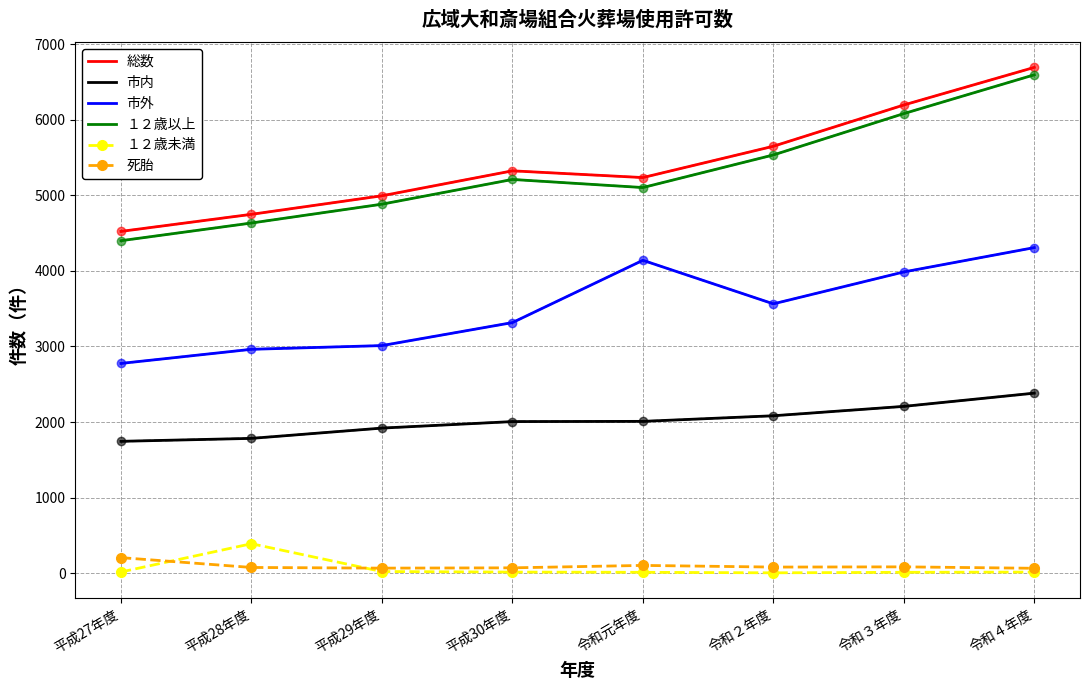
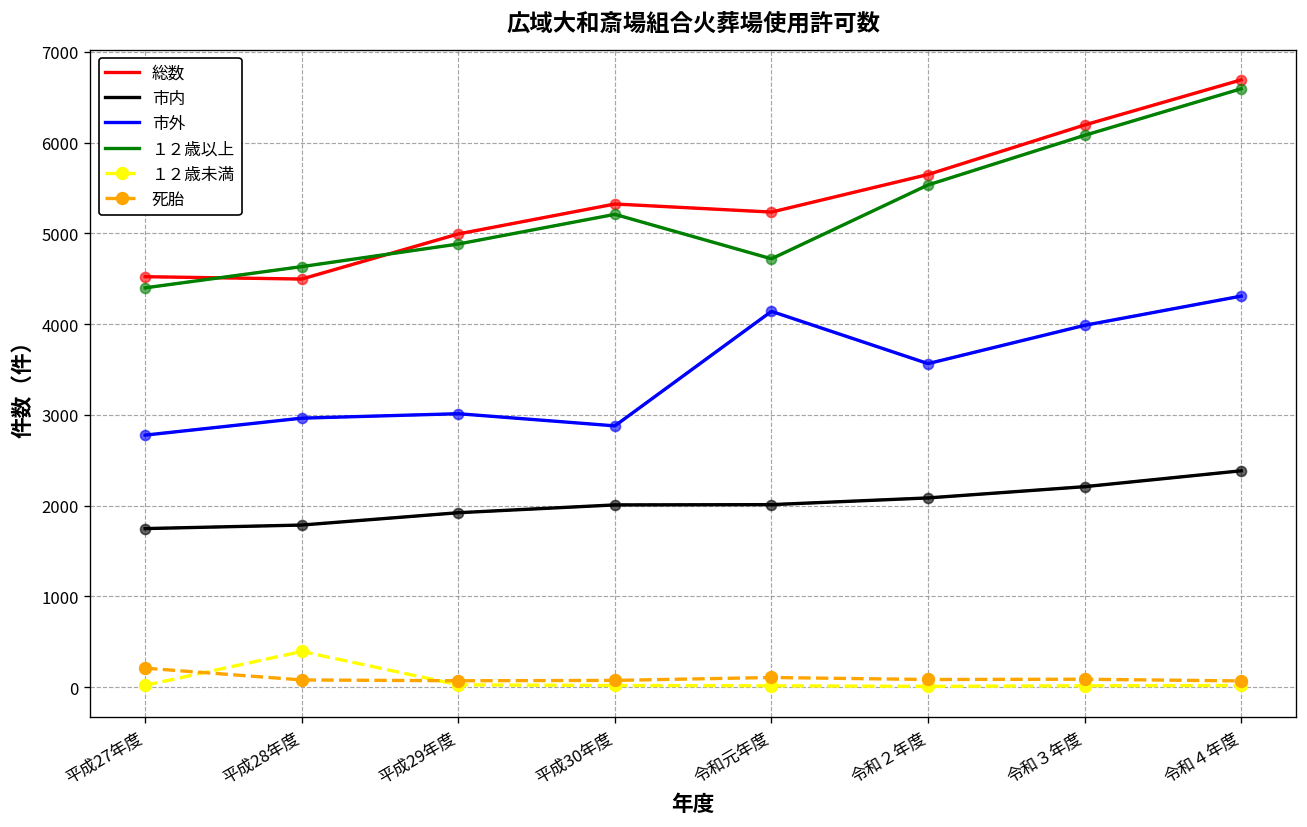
総数, 平成28年度: 4700 -> 4500
市外, 平成30年度: 3300 -> 2900
１２歳以上, 令和元年度: 5100 -> 4700
